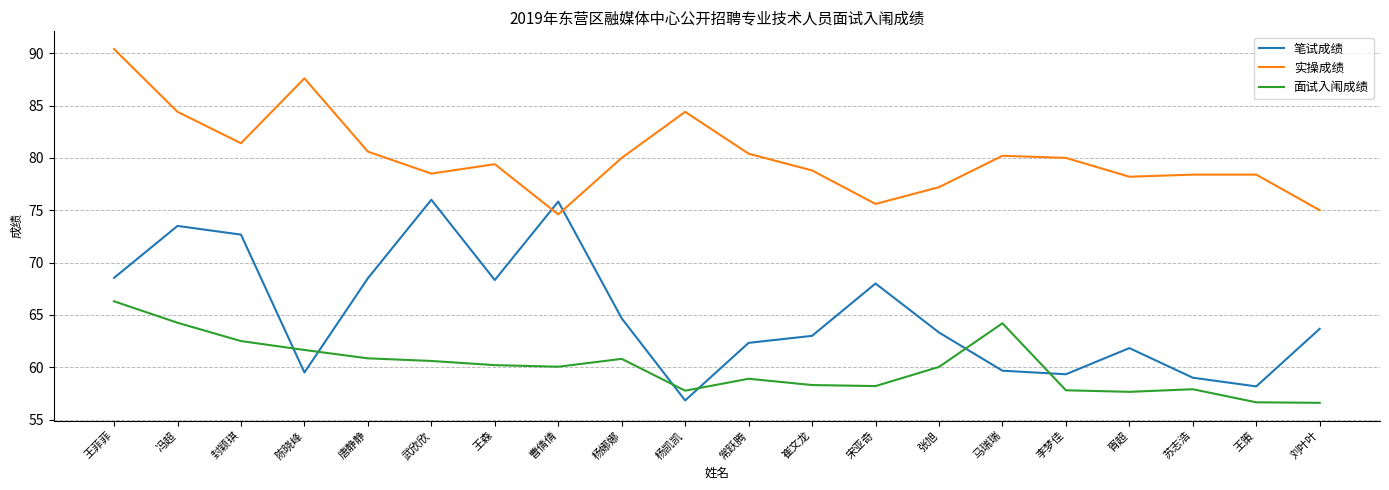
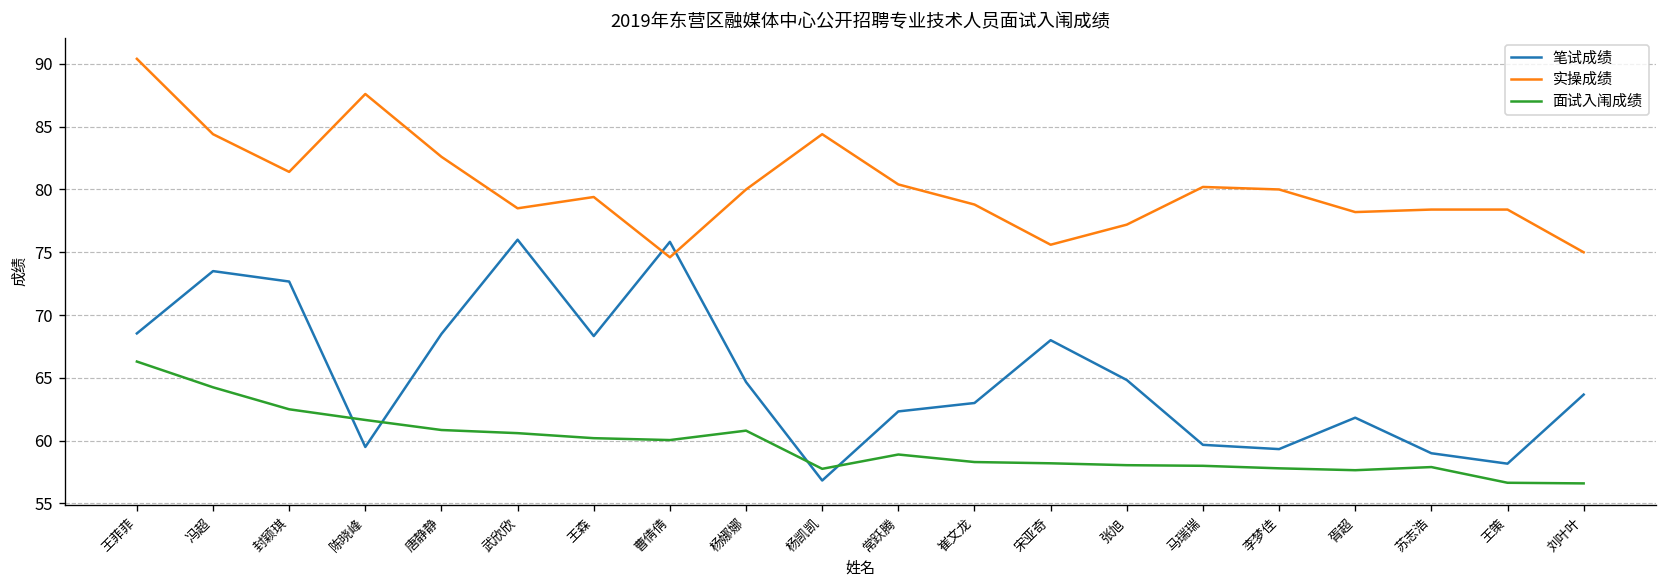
实操成绩, 唐静静: 80.6 -> 82.6
笔试成绩, 张旭: 63.3 -> 64.8
面试入闱成绩, 张旭: 60.0 -> 58.1
面试入闱成绩, 马瑞瑞: 64.2 -> 58.0
